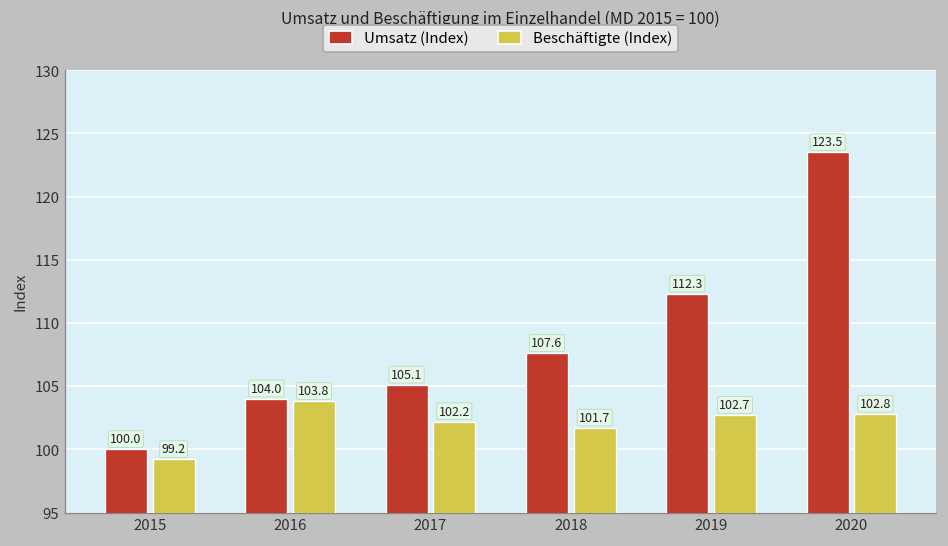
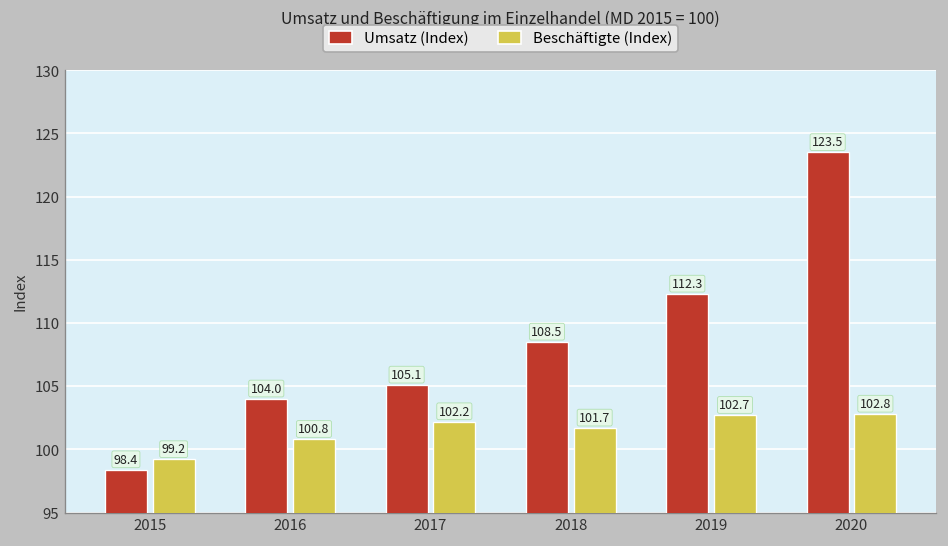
Umsatz (Index), 2015: 100.0 -> 98.4
Beschäftigte (Index), 2016: 103.8 -> 100.8
Umsatz (Index), 2018: 107.6 -> 108.5
